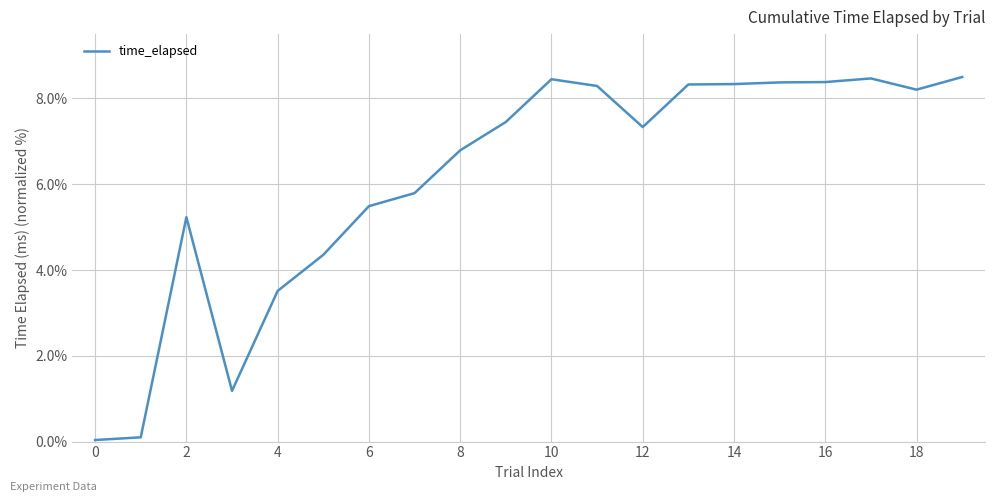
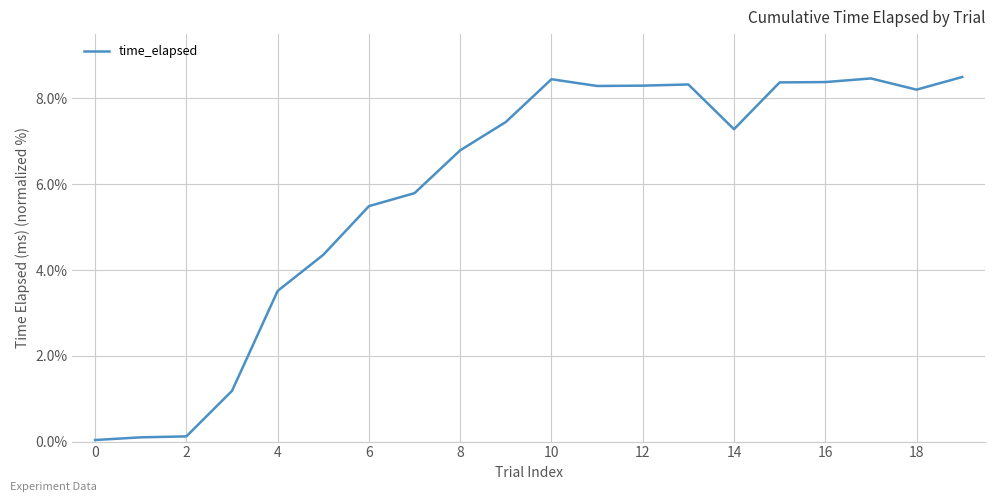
2: 5.2% -> 0.1%
12: 7.3% -> 8.3%
14: 8.3% -> 7.3%
